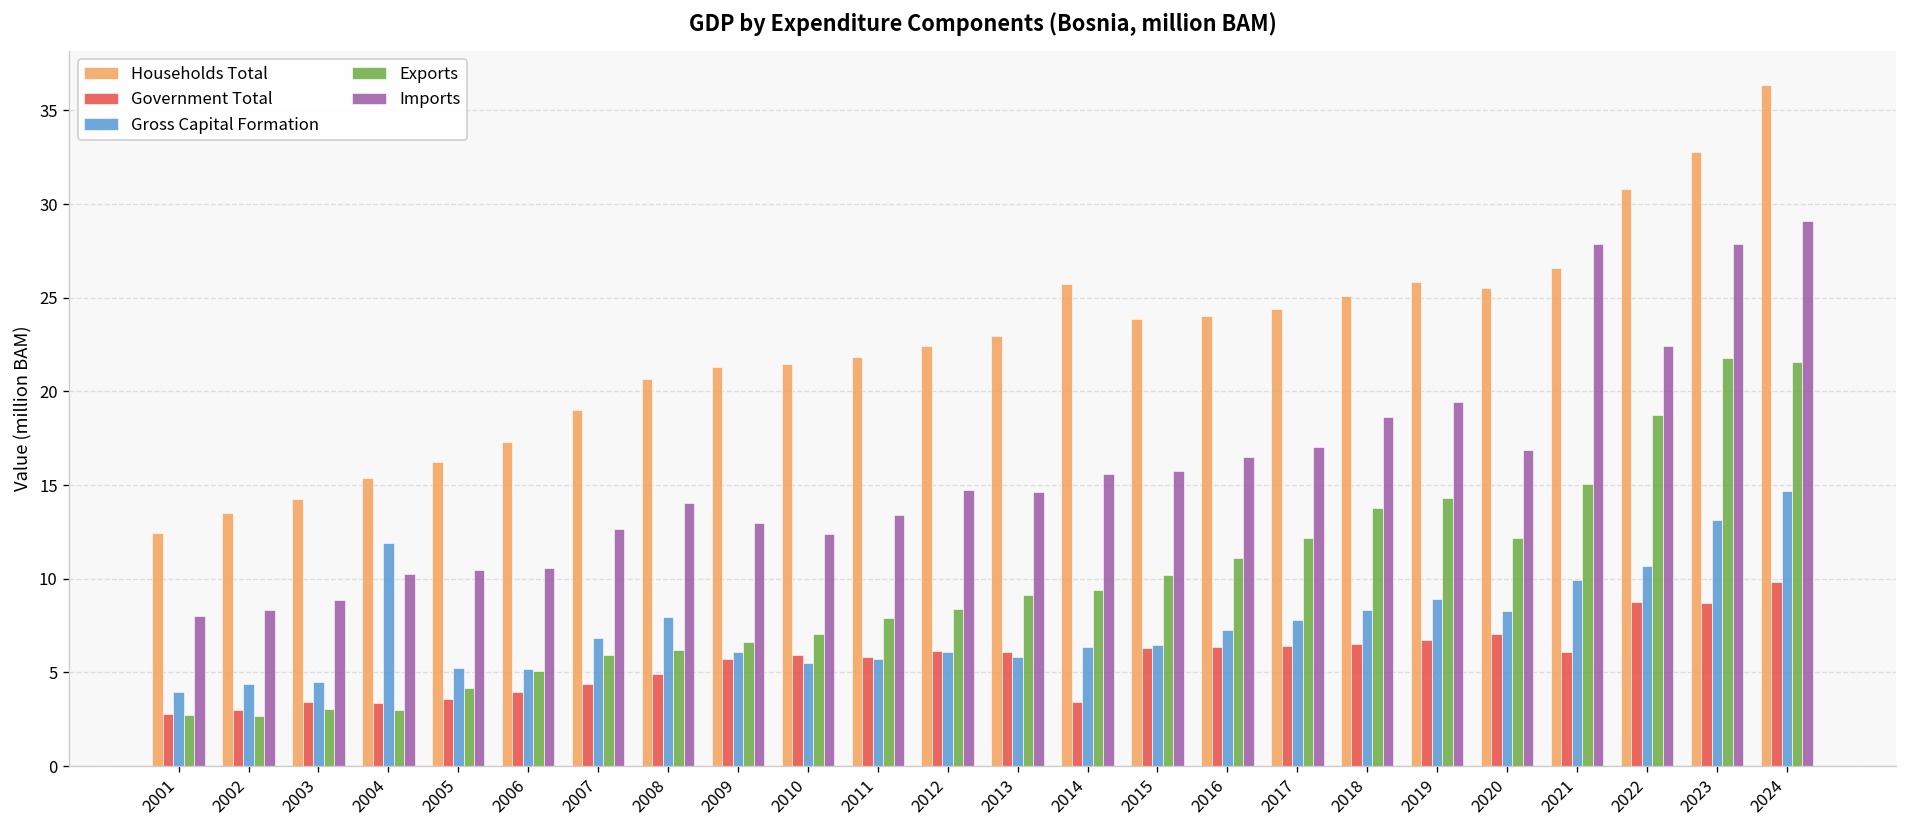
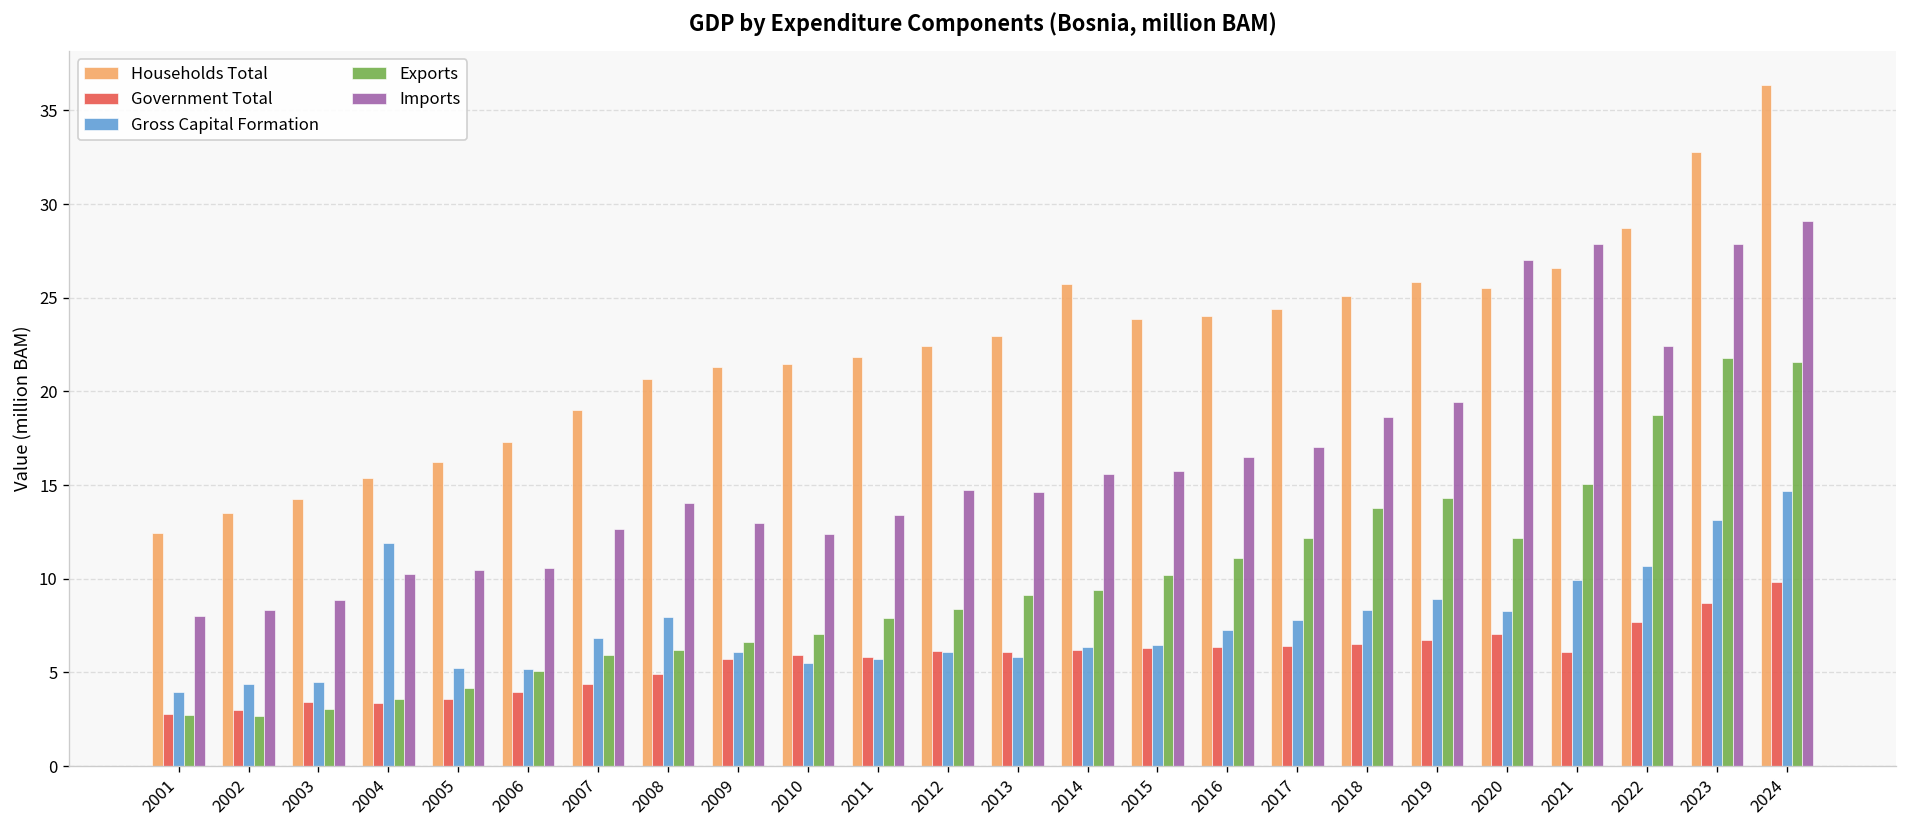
Exports, 2004: 3.0 -> 3.6
Government Total, 2014: 3.4 -> 6.2
Imports, 2020: 16.9 -> 27.0
Households Total, 2022: 30.8 -> 28.7
Government Total, 2022: 8.7 -> 7.7
